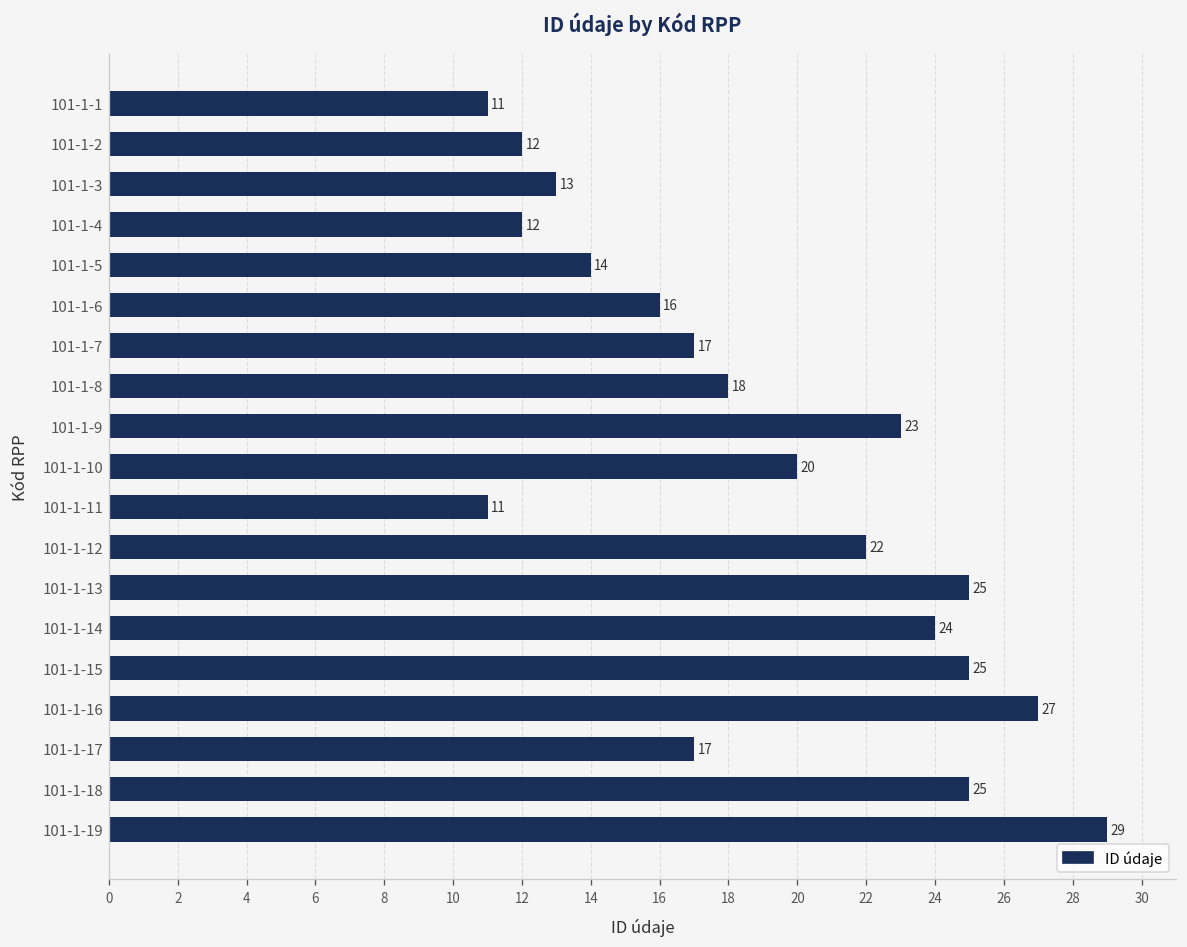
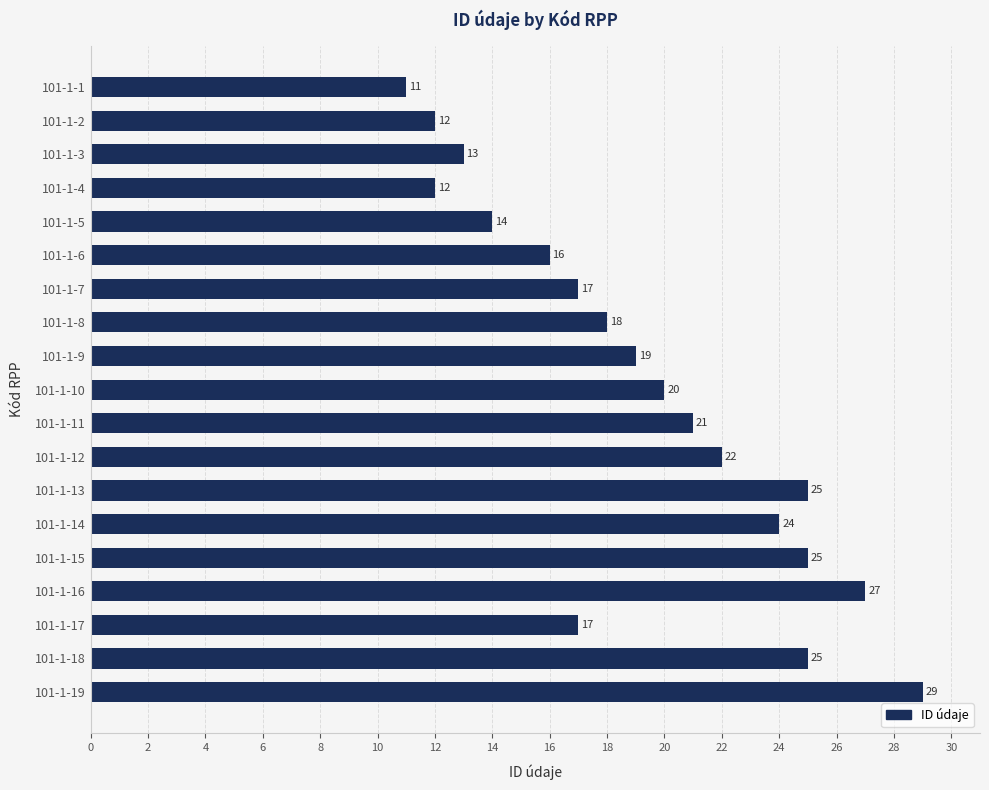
101-1-9: 23 -> 19
101-1-11: 11 -> 21
